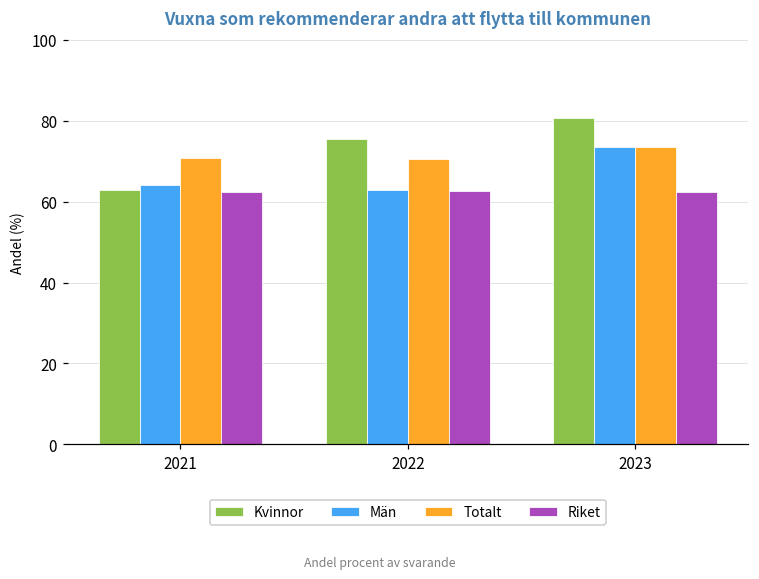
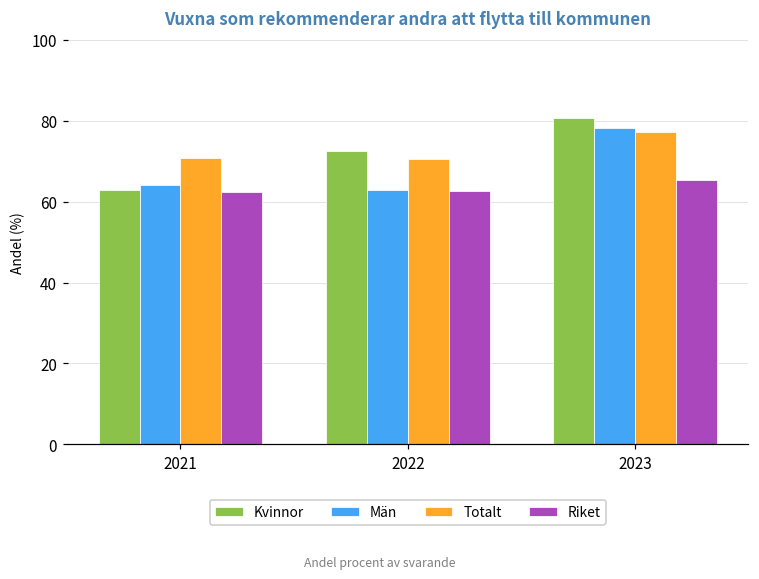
Kvinnor, 2022: 76 -> 73
Män, 2023: 74 -> 78
Totalt, 2023: 74 -> 77
Riket, 2023: 62 -> 65
